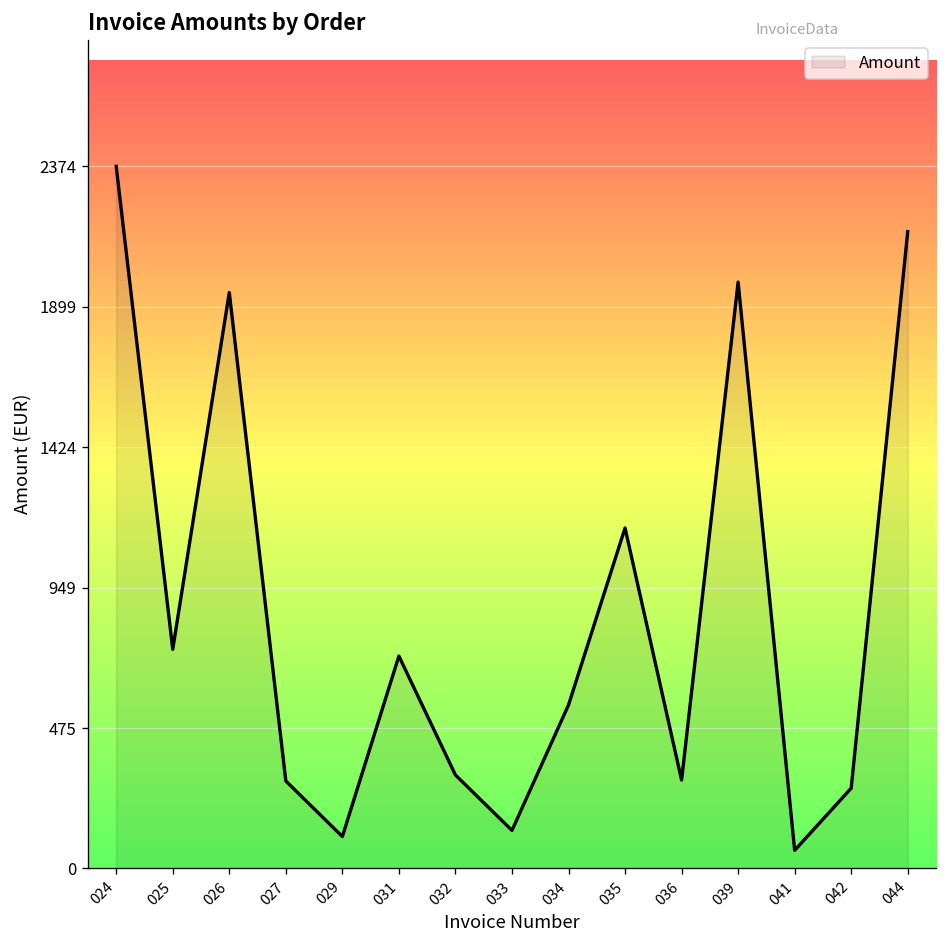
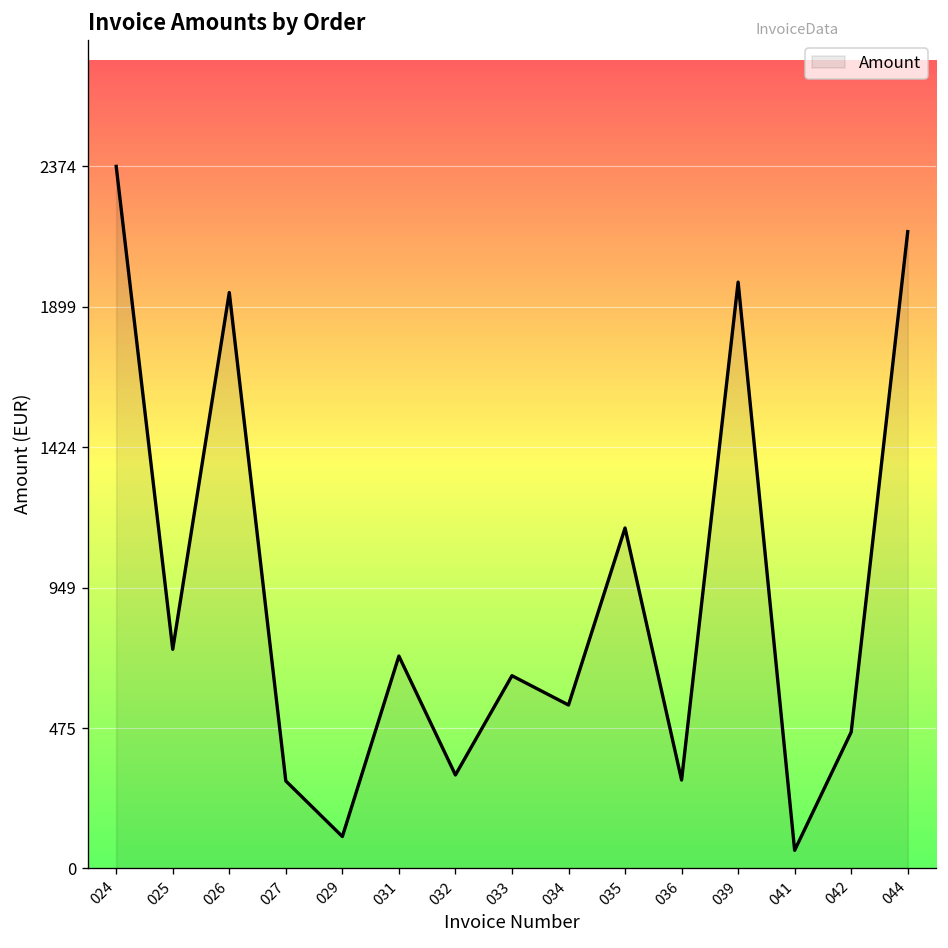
033: 130 -> 650
042: 270 -> 460
